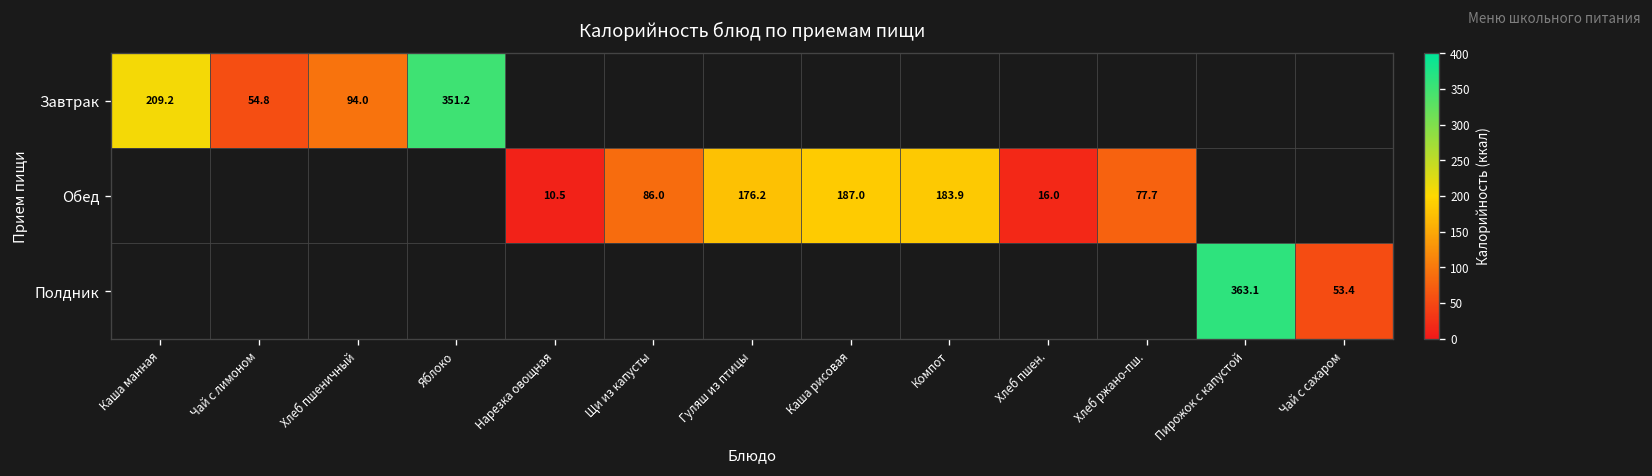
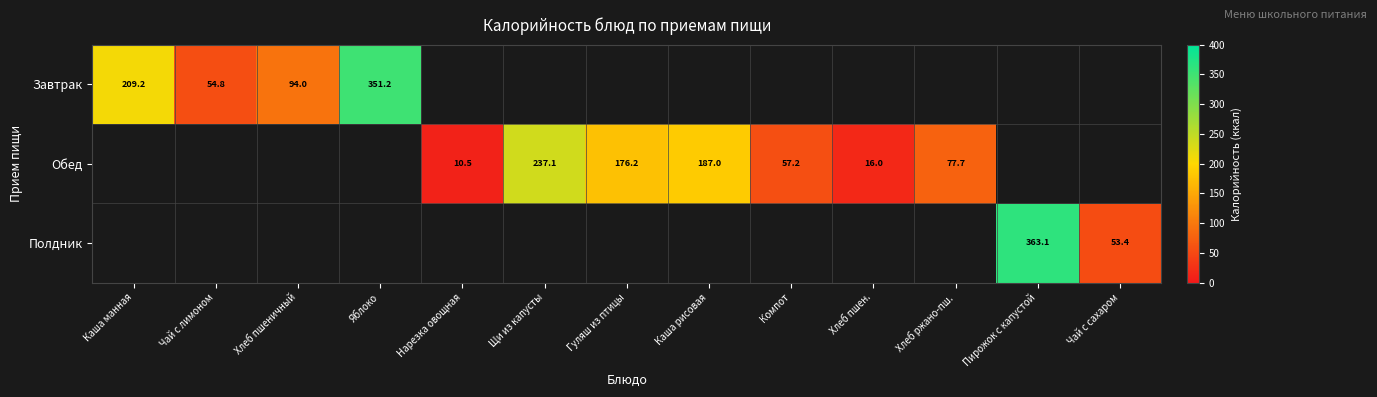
Обед, Щи из капусты: 86.0 -> 237.1
Обед, Компот: 183.9 -> 57.2
